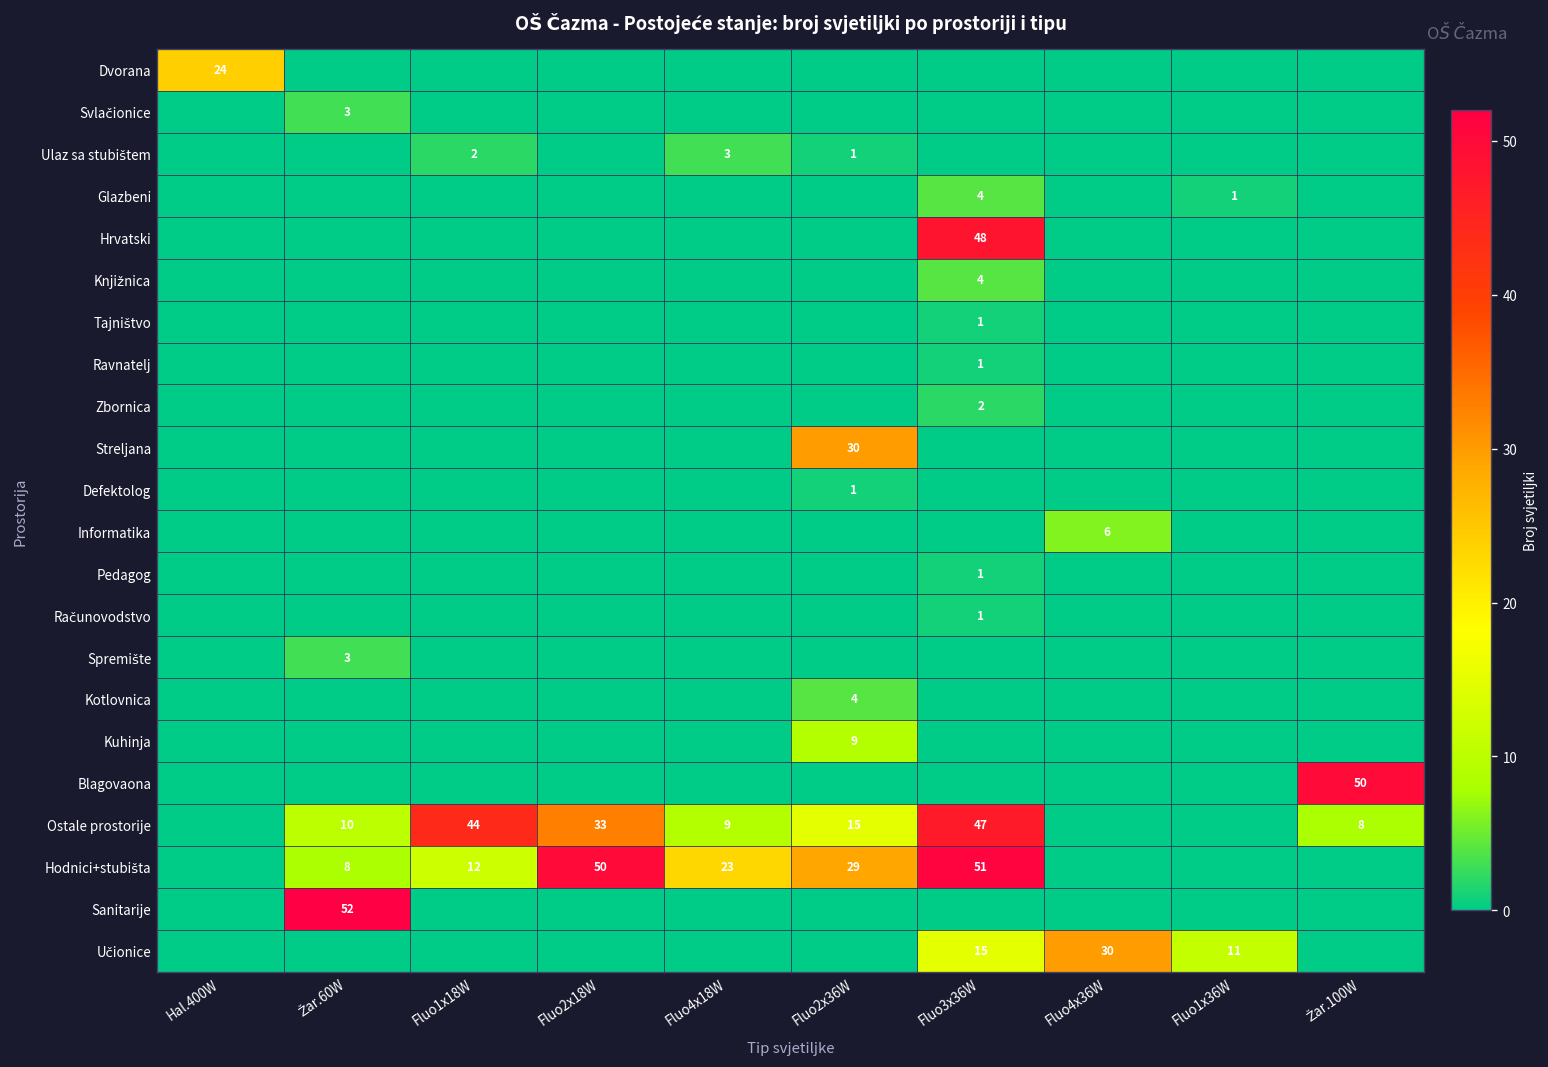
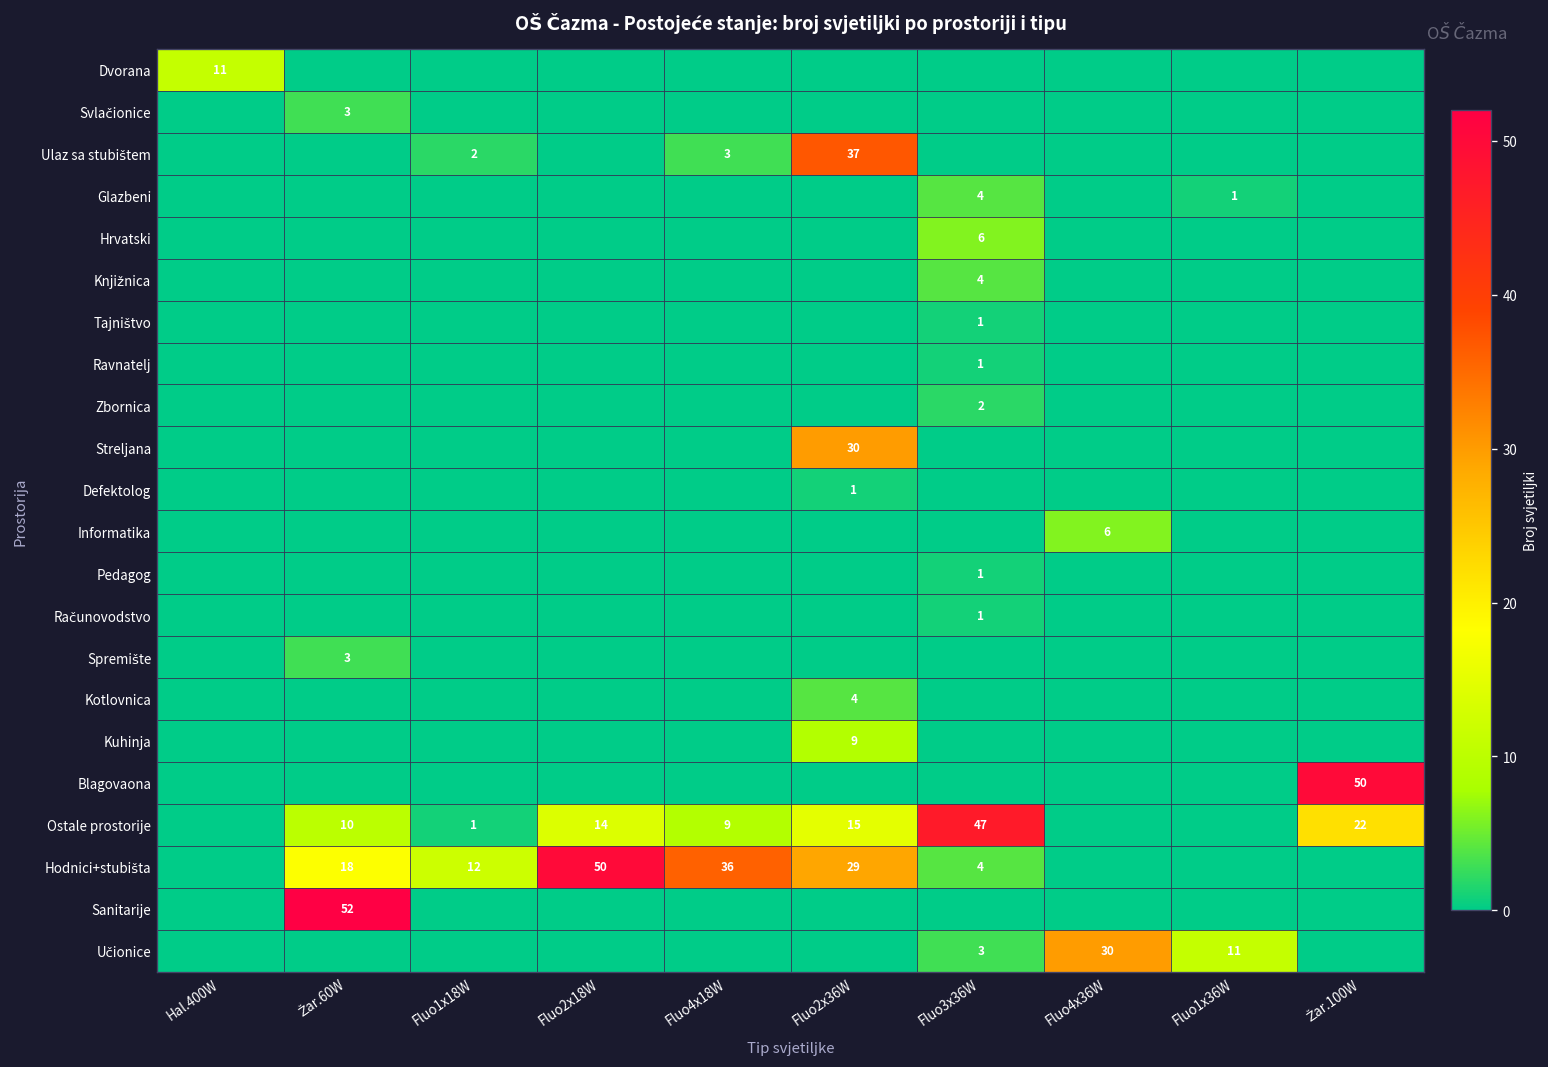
Dvorana, Hal.400W: 24 -> 11
Ulaz sa stubištem, Fluo2x36W: 1 -> 37
Hrvatski, Fluo3x36W: 48 -> 6
Ostale prostorije, Fluo1x18W: 44 -> 1
Ostale prostorije, Fluo2x18W: 33 -> 14
Ostale prostorije, Žar.100W: 8 -> 22
Hodnici+stubišta, Žar.60W: 8 -> 18
Hodnici+stubišta, Fluo4x18W: 23 -> 36
Hodnici+stubišta, Fluo3x36W: 51 -> 4
Učionice, Fluo3x36W: 15 -> 3
